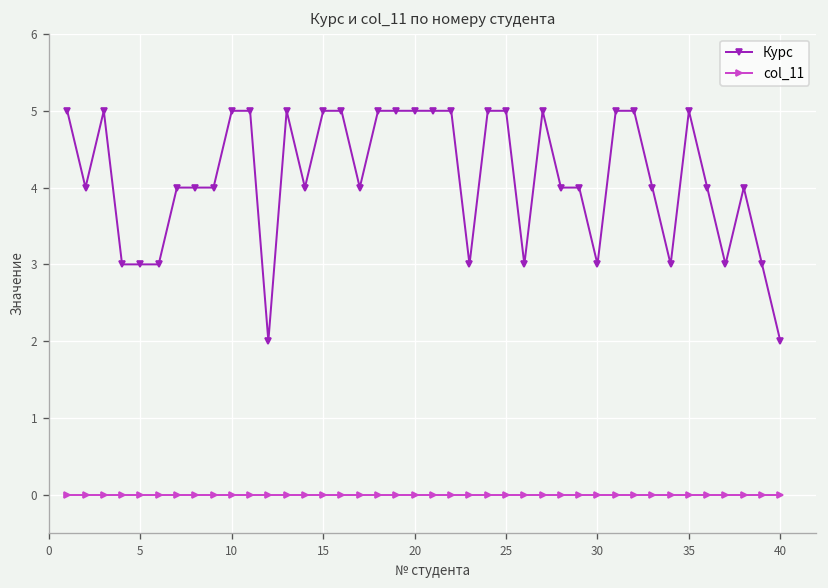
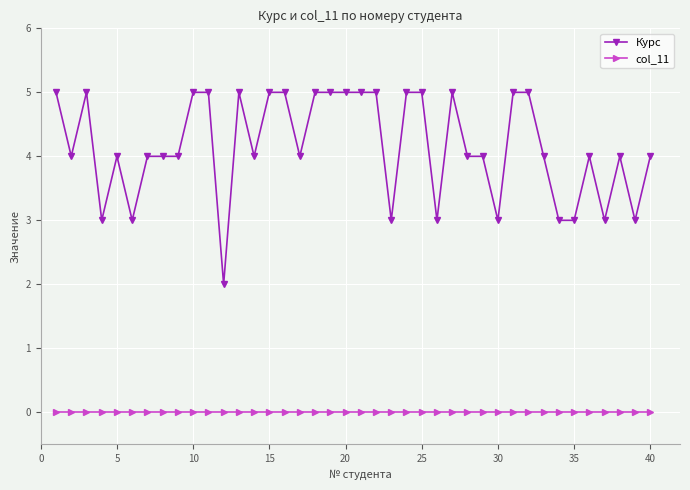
Курс, 5: 3 -> 4
Курс, 35: 5 -> 3
Курс, 40: 2 -> 4
